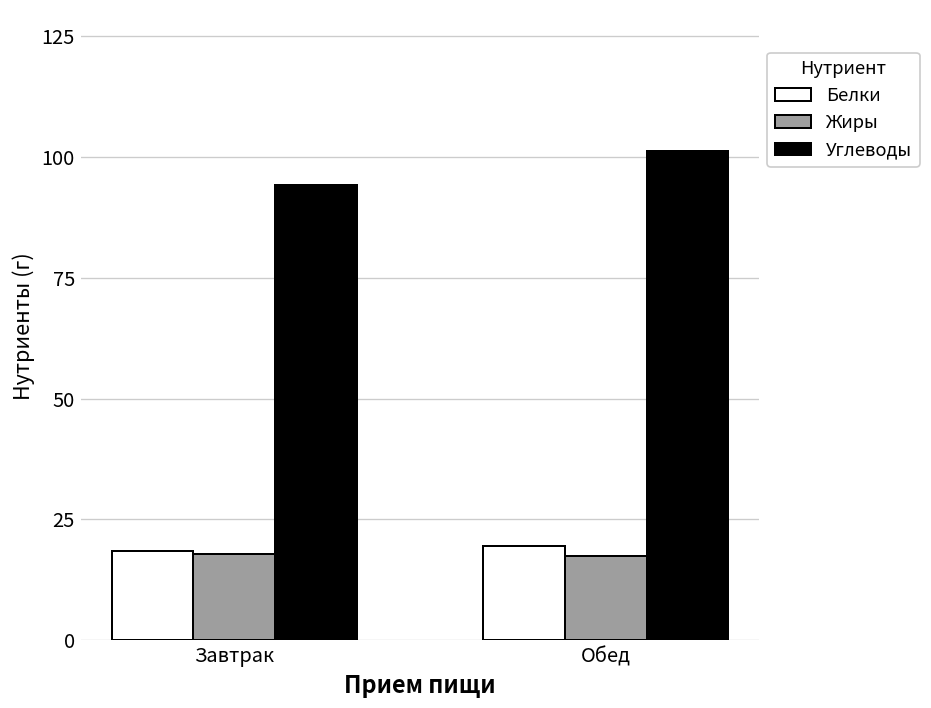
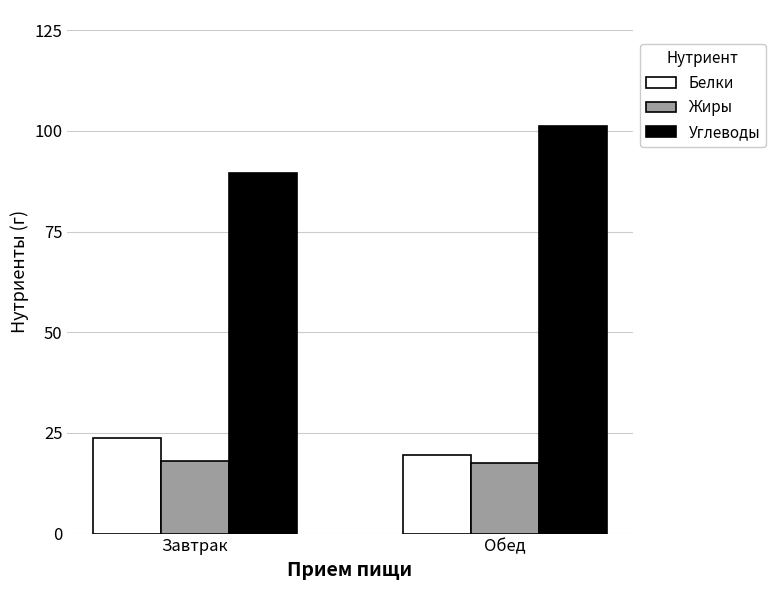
Белки, Завтрак: 18 -> 24
Углеводы, Завтрак: 94 -> 90
